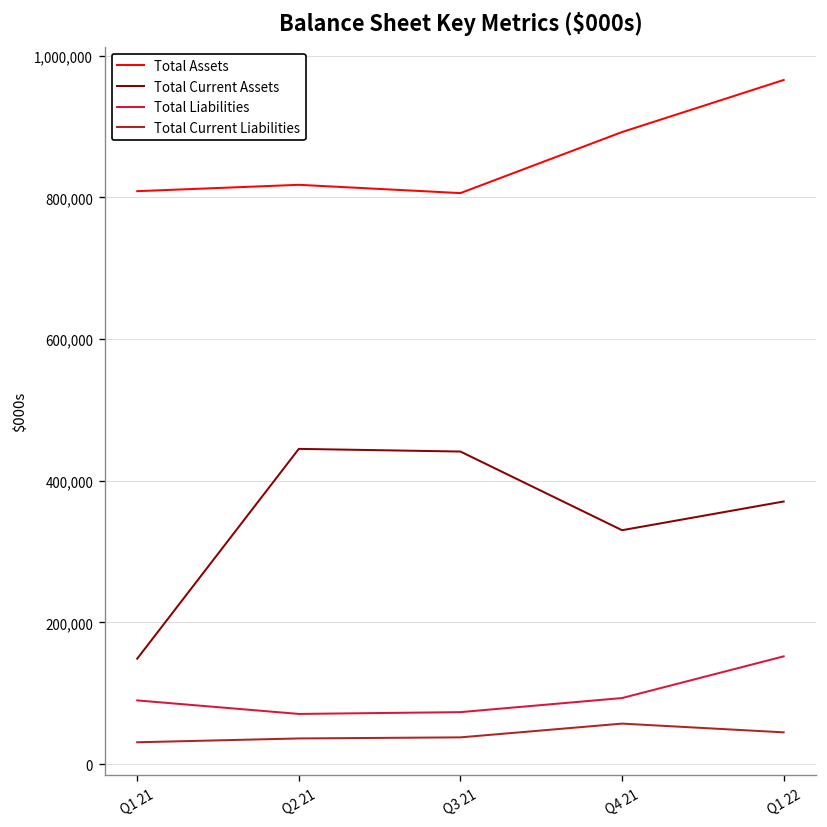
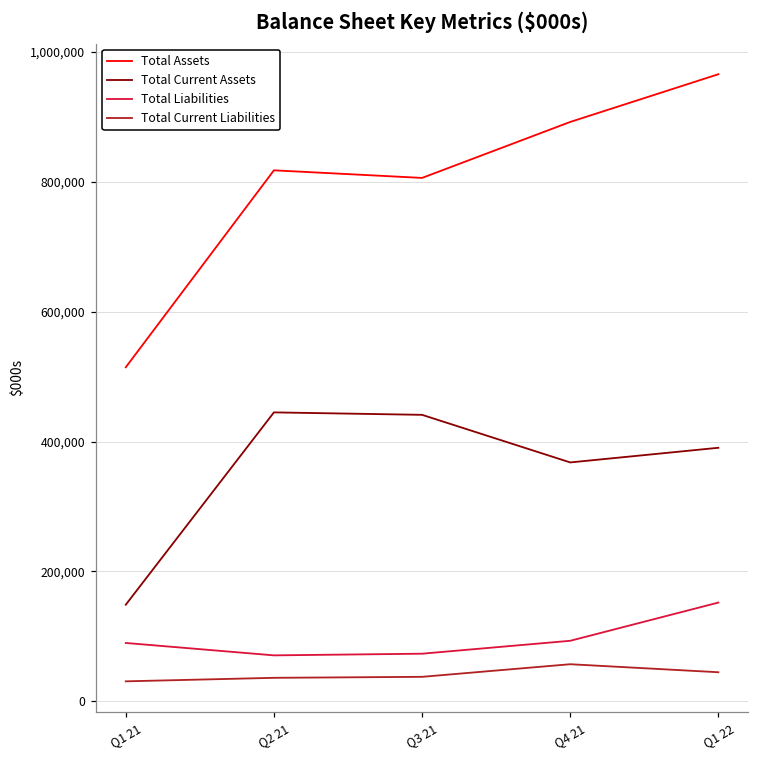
Total Assets, Q1 21: 810,000 -> 510,000
Total Current Assets, Q4 21: 330,000 -> 370,000
Total Current Assets, Q1 22: 370,000 -> 390,000
